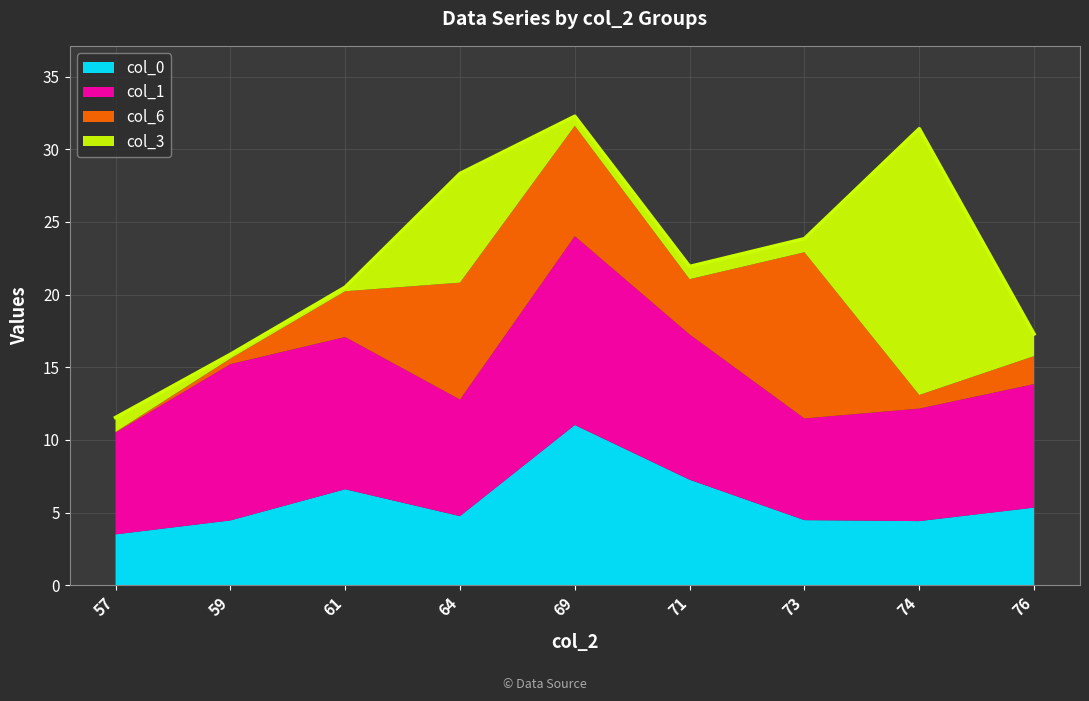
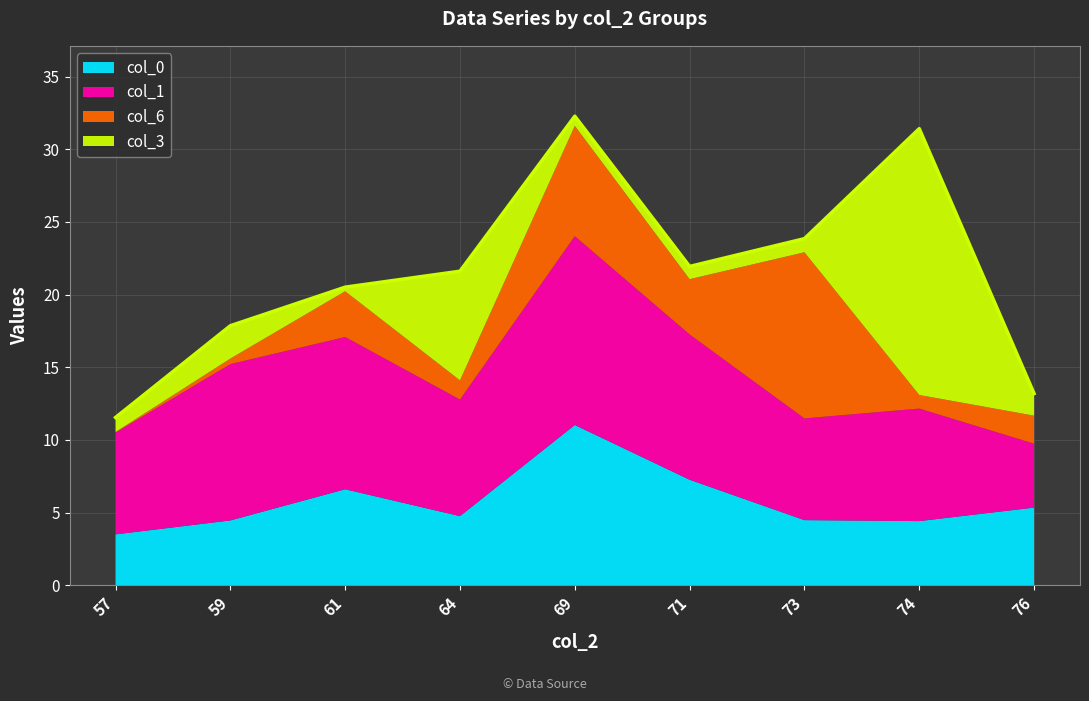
col_3, 59: 0.3 -> 2.3
col_6, 64: 8.0 -> 1.3
col_1, 76: 8.5 -> 4.4
